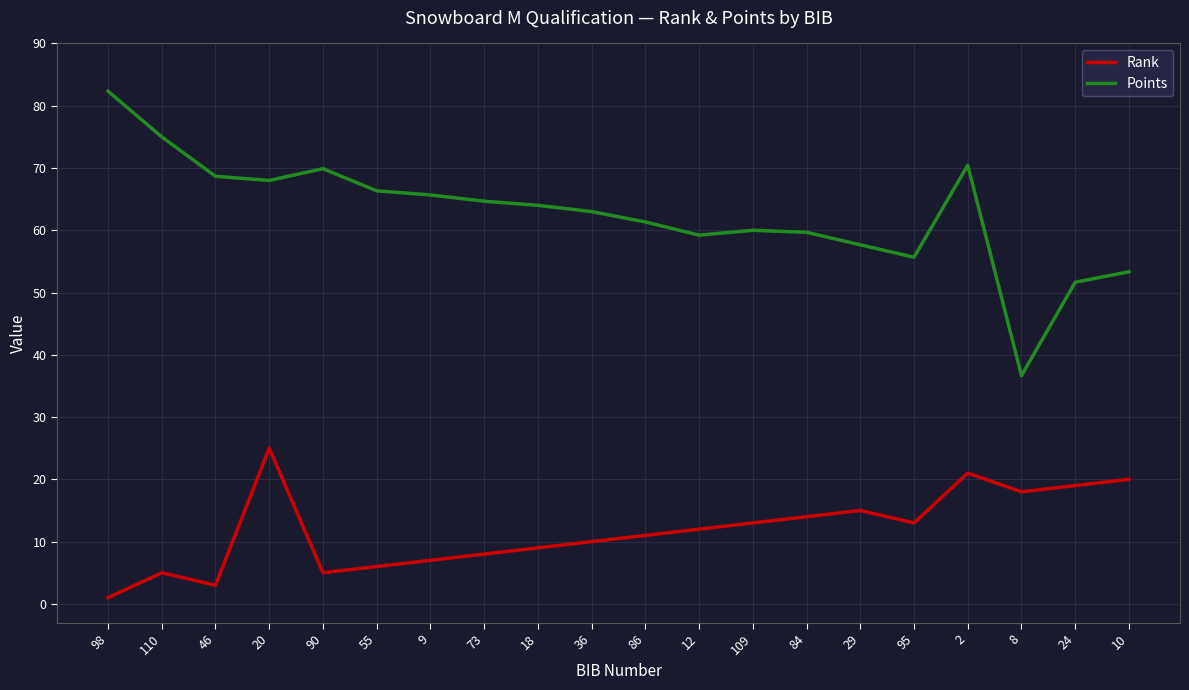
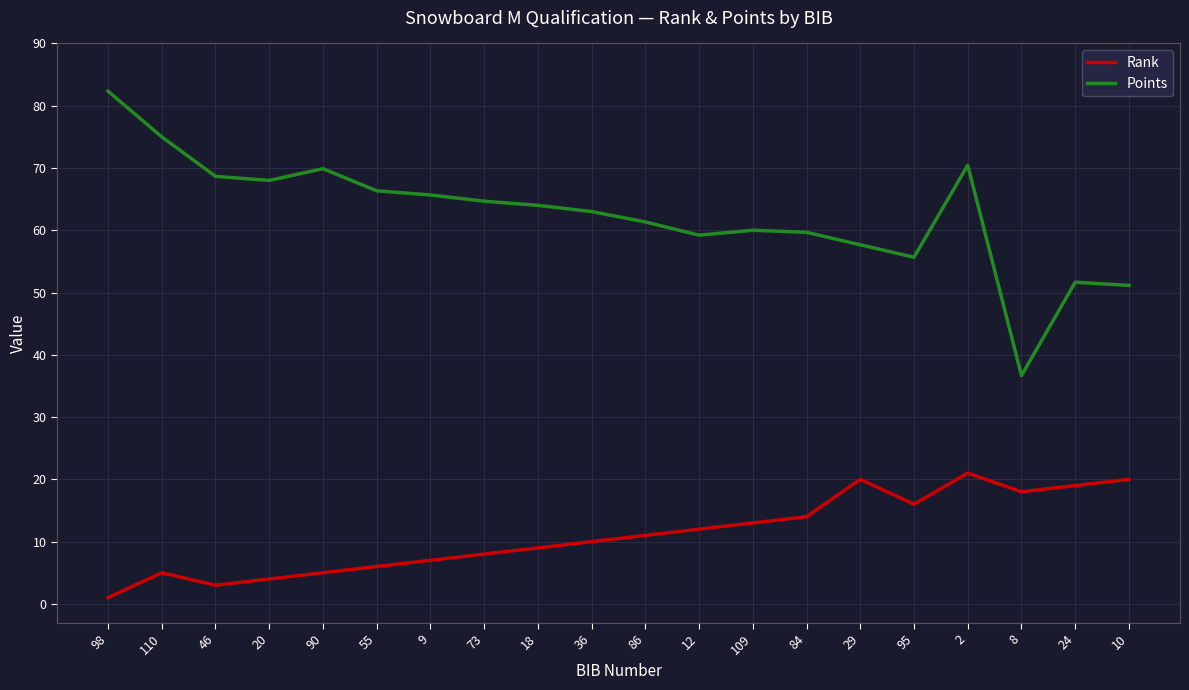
Rank, 20: 25 -> 4
Rank, 29: 15 -> 20
Rank, 95: 13 -> 16
Points, 10: 53 -> 51
